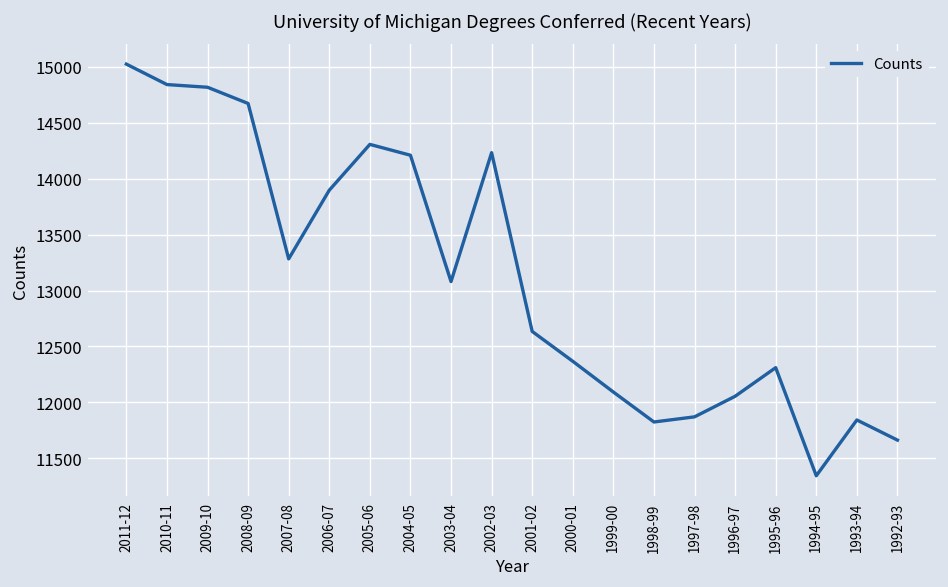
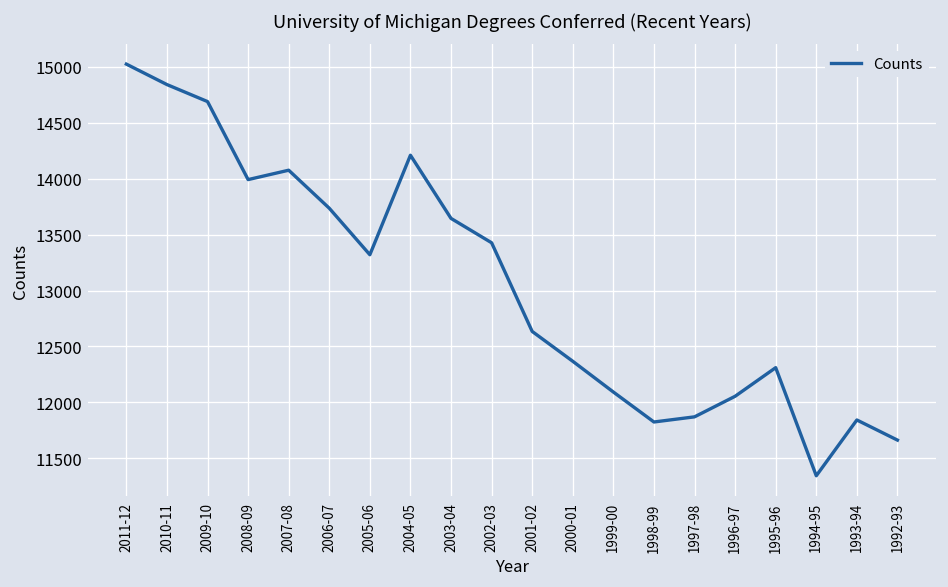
2009-10: 14800 -> 14700
2008-09: 14700 -> 14000
2007-08: 13300 -> 14100
2006-07: 13900 -> 13700
2005-06: 14300 -> 13300
2003-04: 13100 -> 13600
2002-03: 14200 -> 13400
